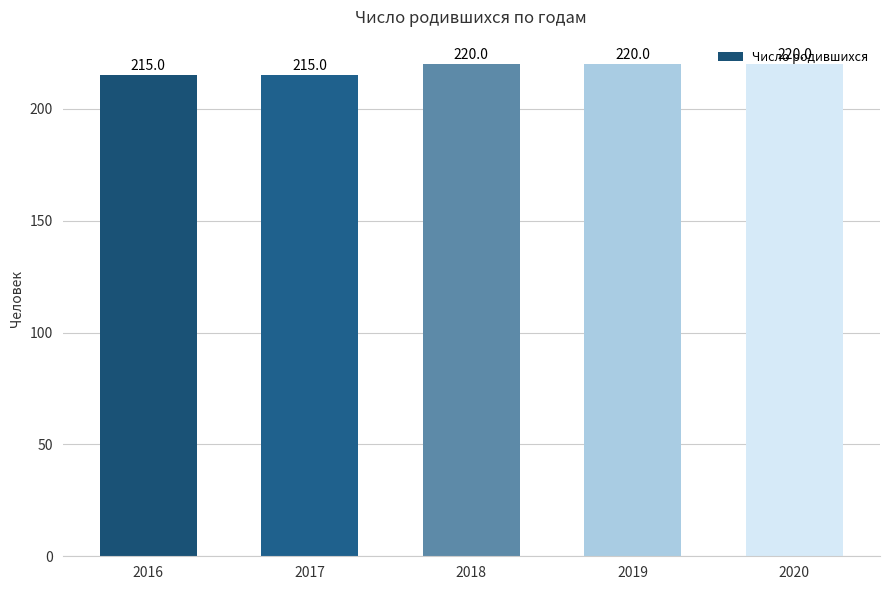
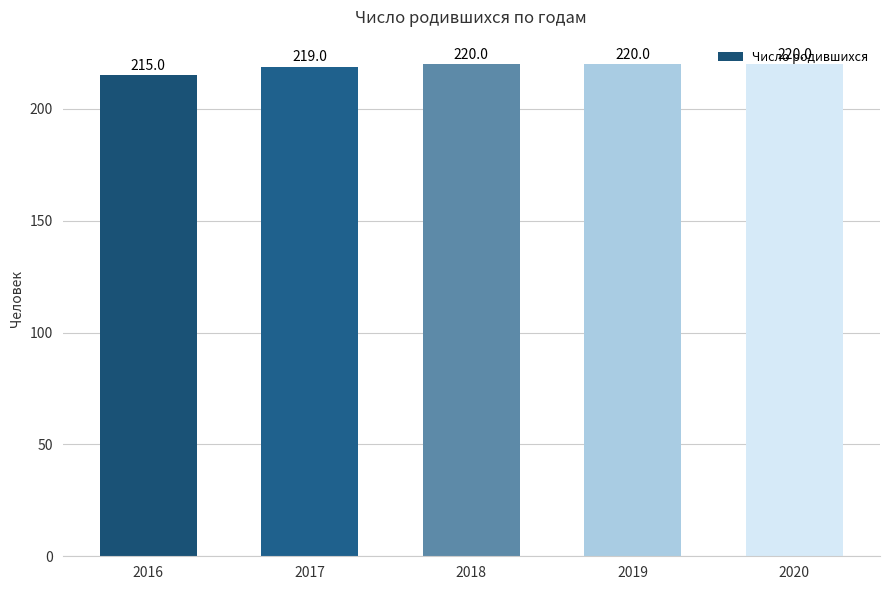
2017: 215.0 -> 219.0
